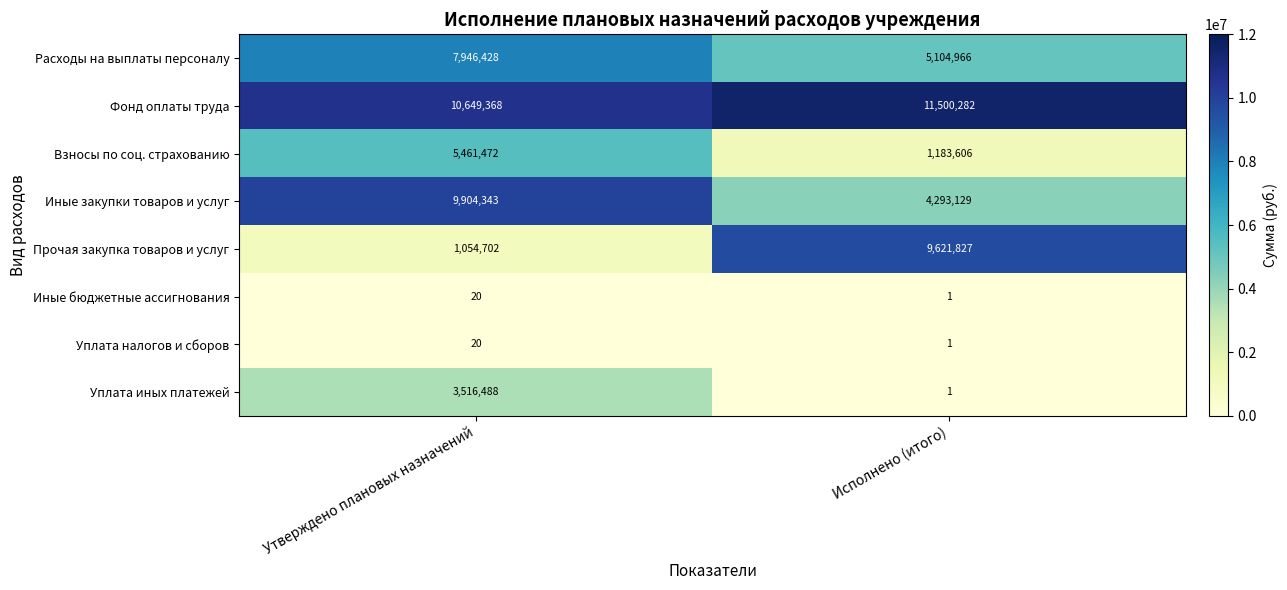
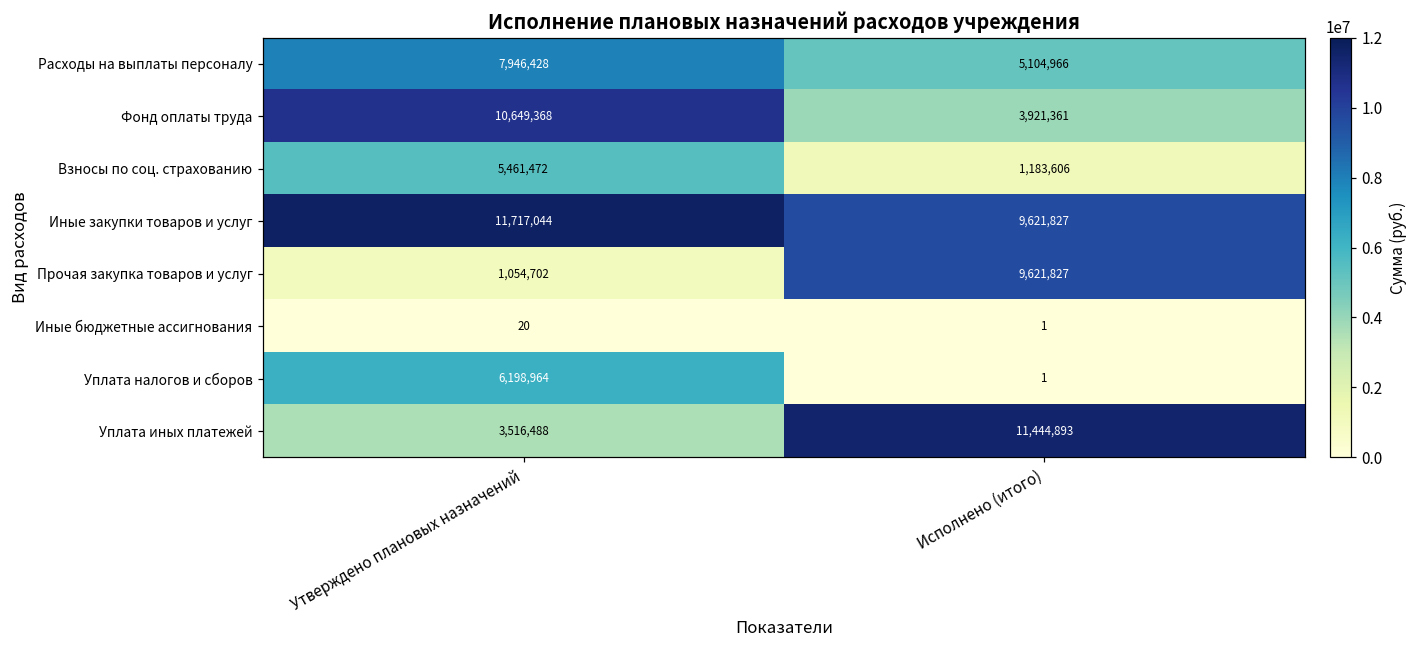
Фонд оплаты труда, Исполнено (итого): 11,500,282 -> 3,921,361
Иные закупки товаров и услуг, Утверждено плановых назначений: 9,904,343 -> 11,717,044
Иные закупки товаров и услуг, Исполнено (итого): 4,293,129 -> 9,621,827
Уплата налогов и сборов, Утверждено плановых назначений: 20 -> 6,198,964
Уплата иных платежей, Исполнено (итого): 1 -> 11,444,893
